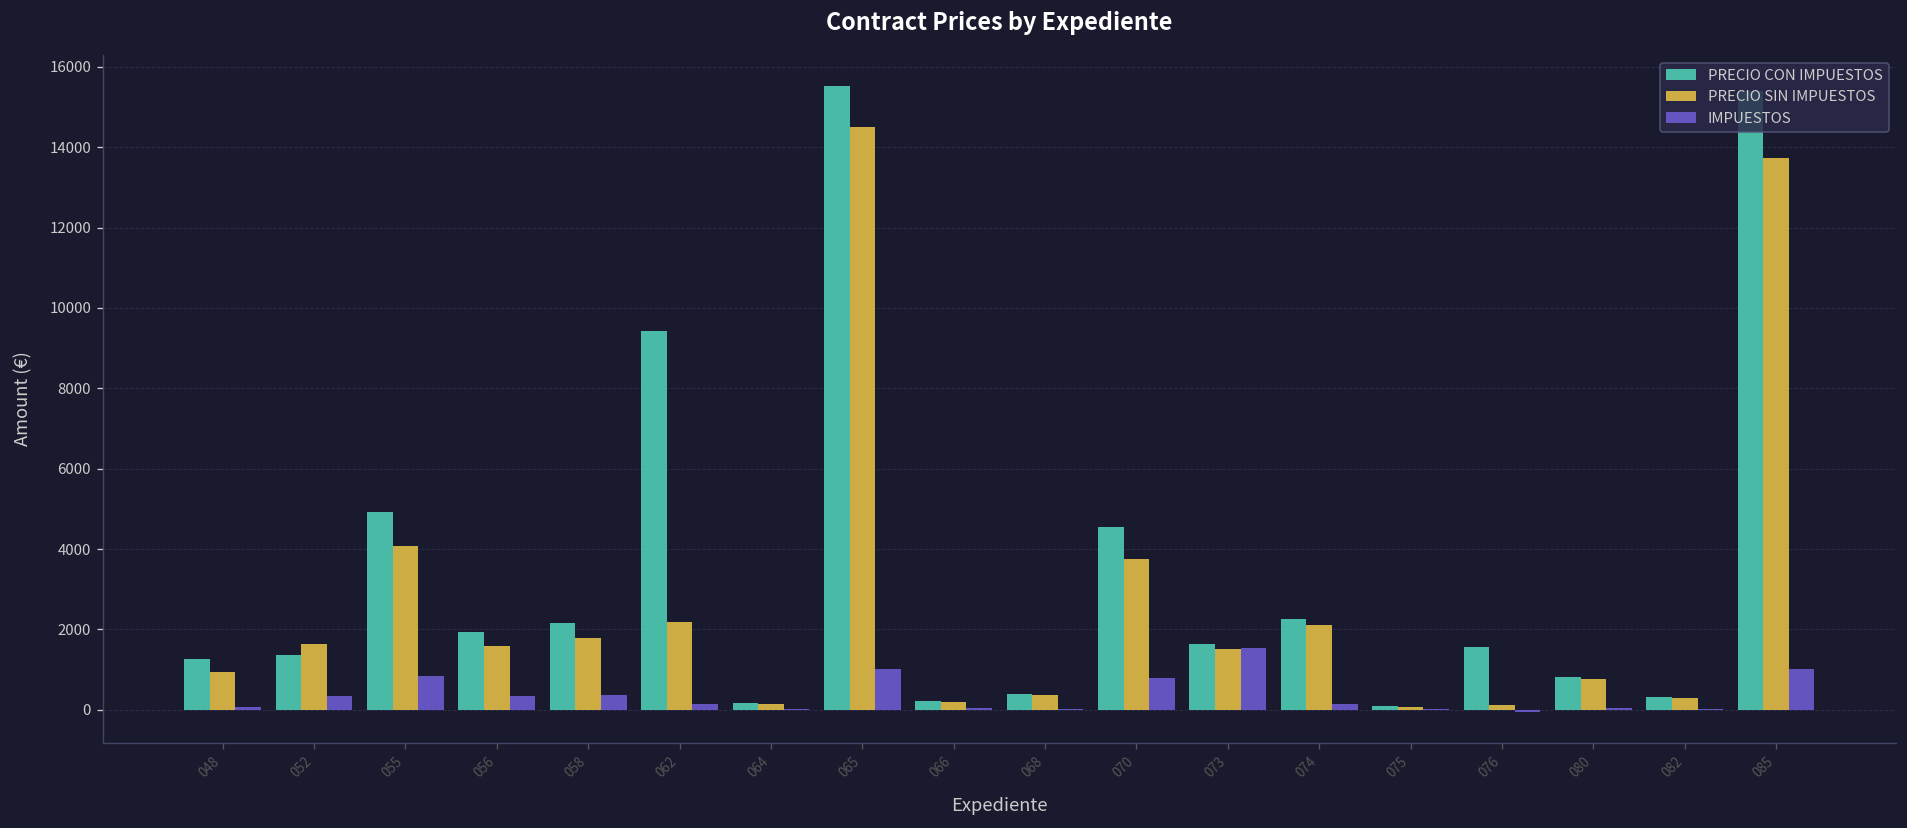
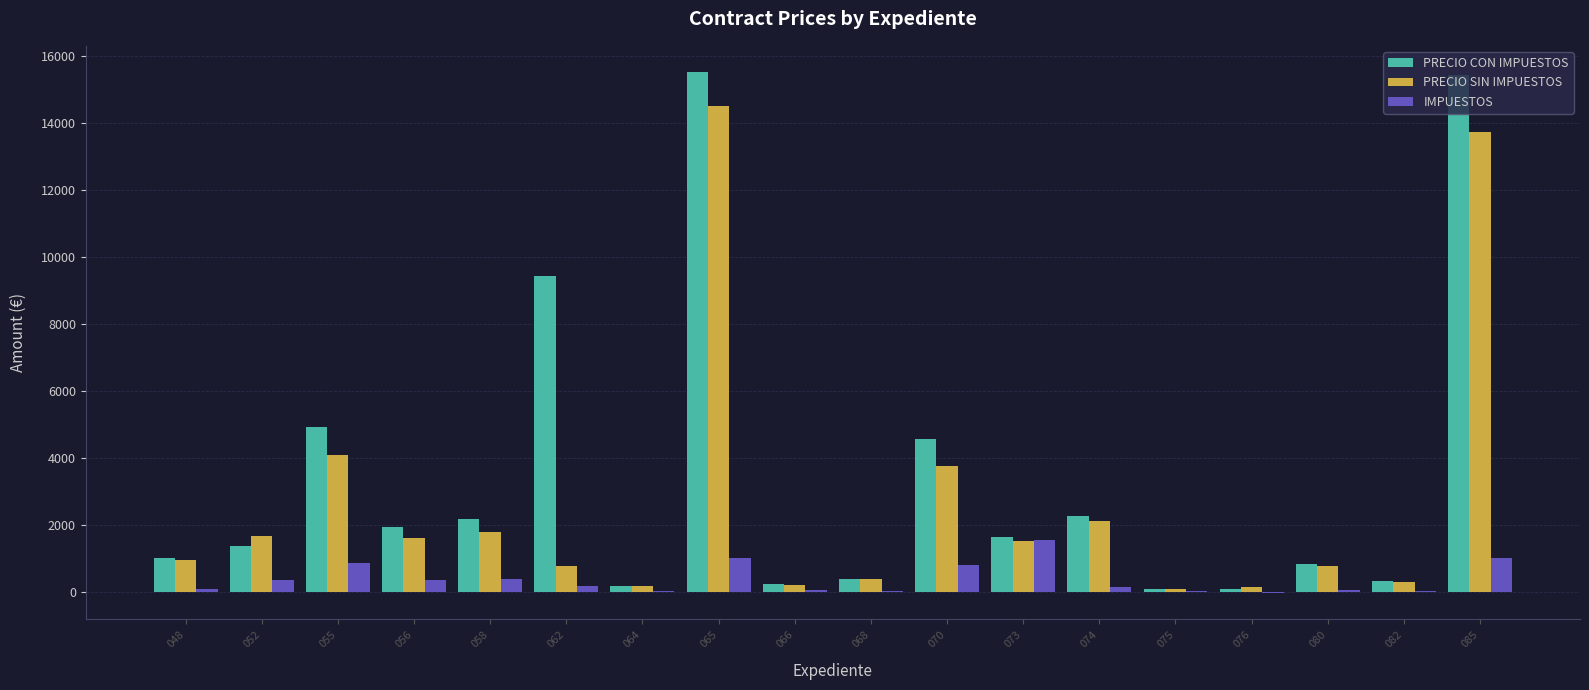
PRECIO CON IMPUESTOS, 048: 1300 -> 1000
PRECIO SIN IMPUESTOS, 062: 2200 -> 700
PRECIO CON IMPUESTOS, 076: 1600 -> 100
